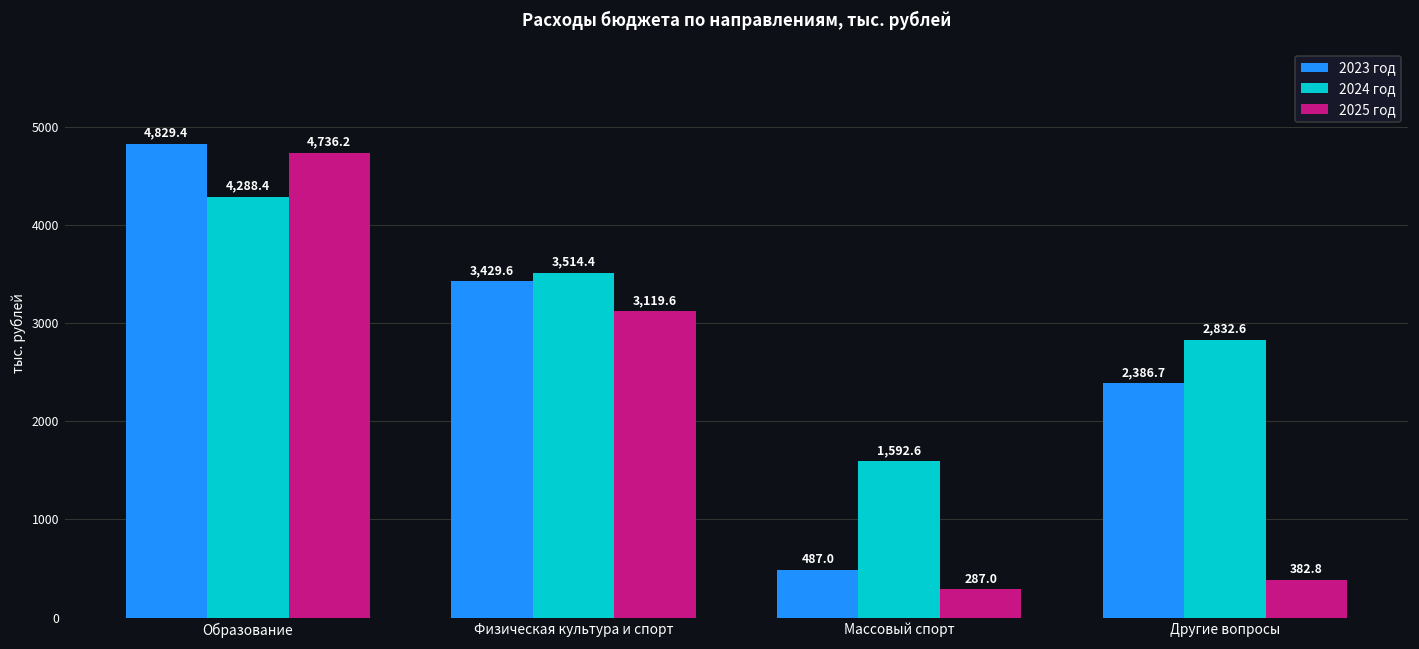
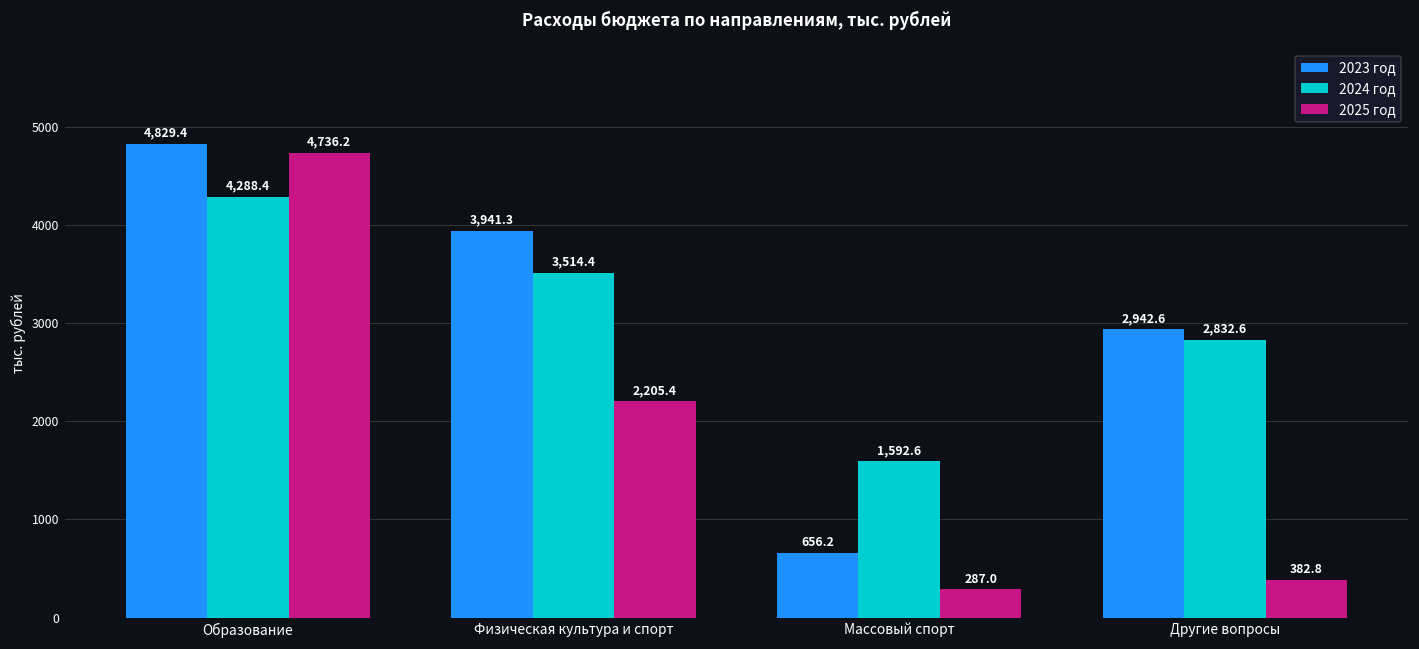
2023 год, Физическая культура и спорт: 3,429.6 -> 3,941.3
2025 год, Физическая культура и спорт: 3,119.6 -> 2,205.4
2023 год, Массовый спорт: 487.0 -> 656.2
2023 год, Другие вопросы: 2,386.7 -> 2,942.6
